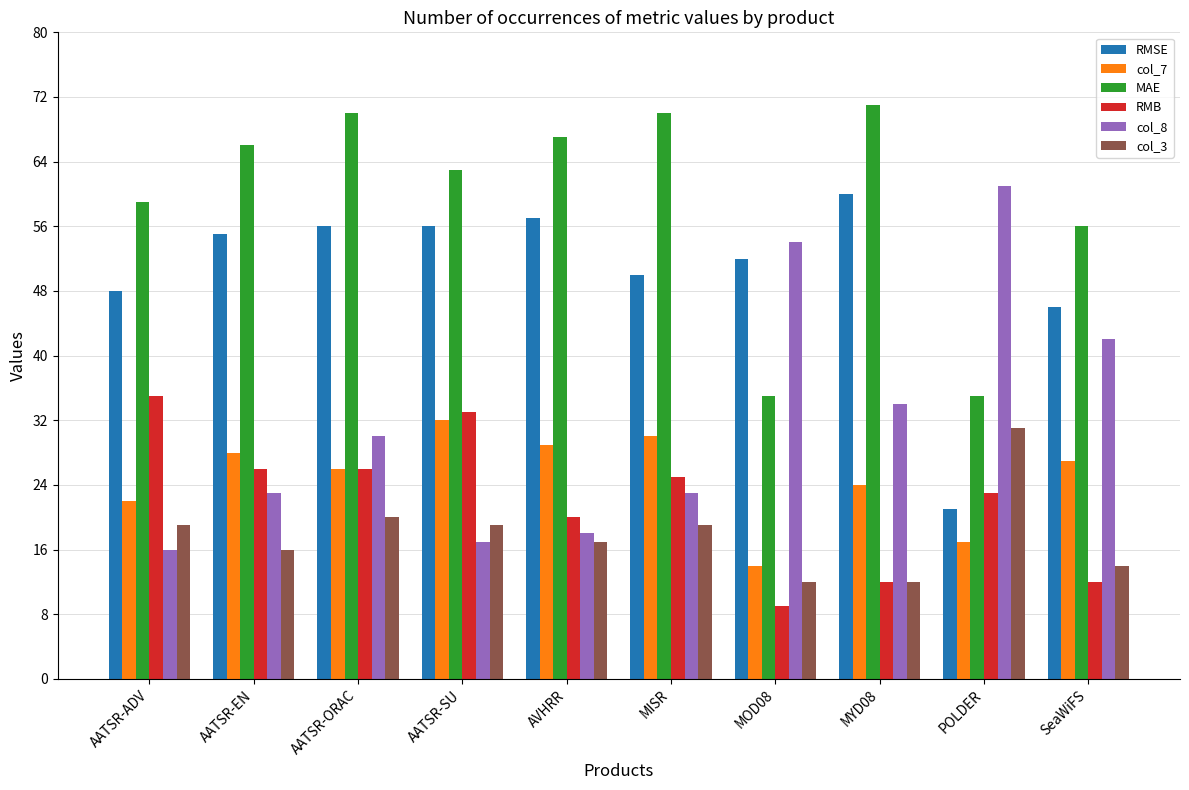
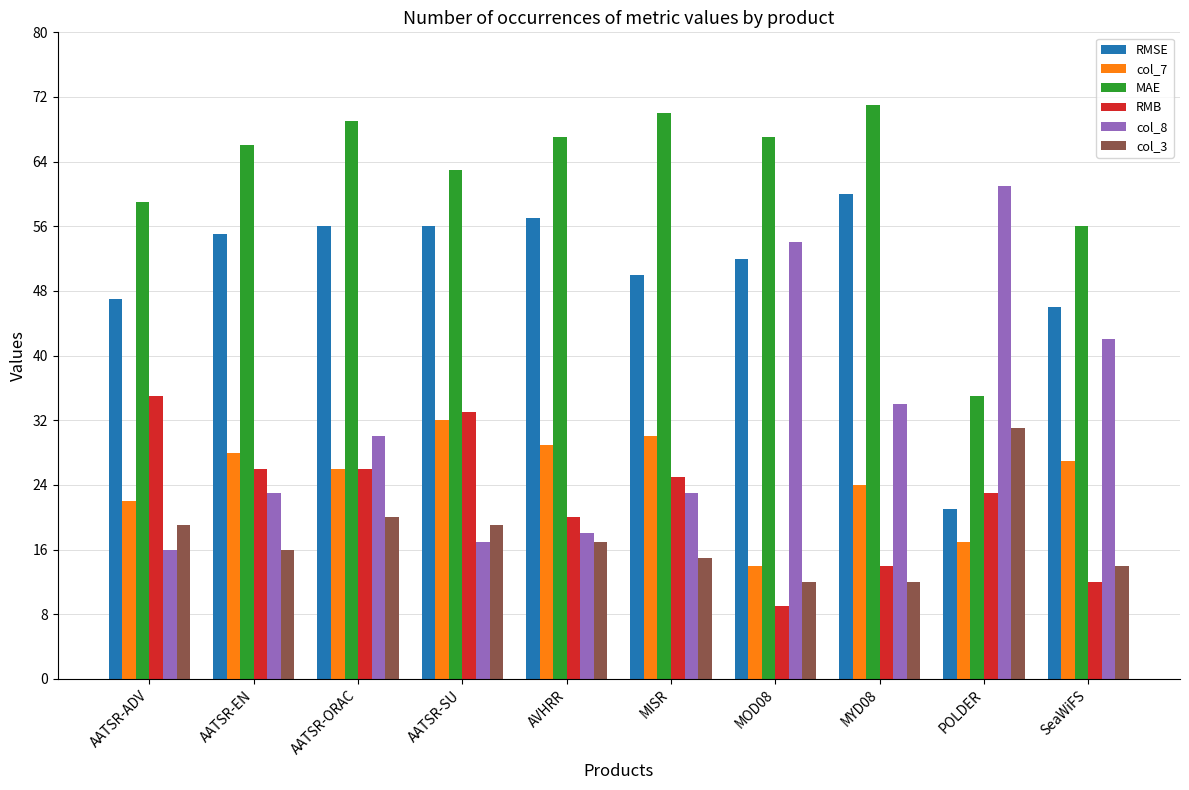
RMSE, AATSR-ADV: 48 -> 47
MAE, AATSR-ORAC: 70 -> 69
col_3, MISR: 19 -> 15
MAE, MOD08: 35 -> 67
RMB, MYD08: 12 -> 14
